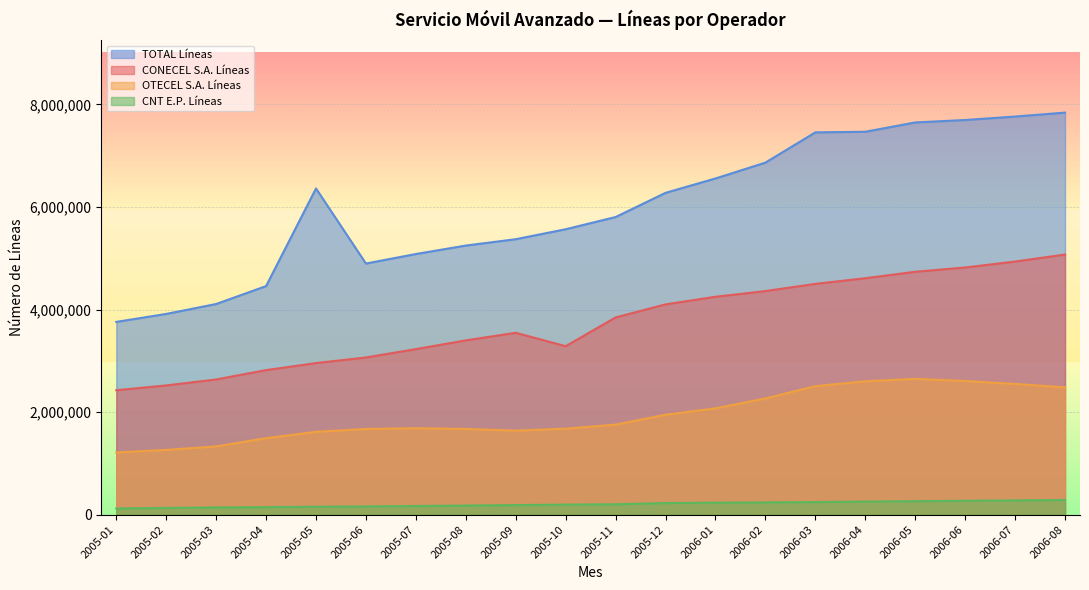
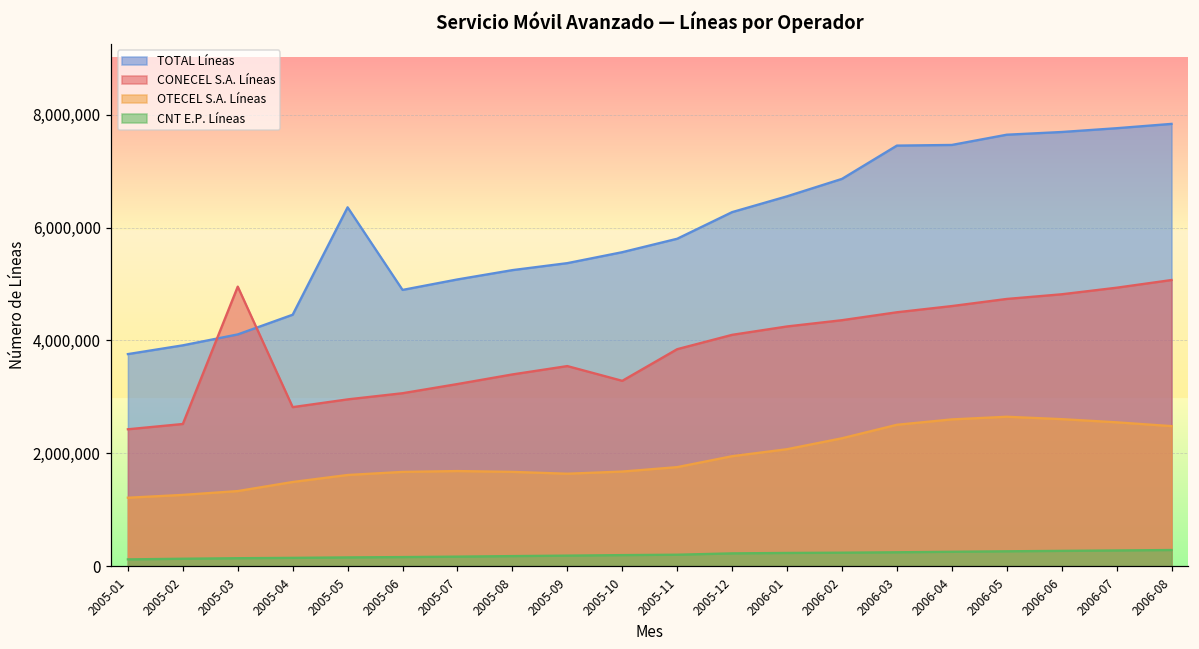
CONECEL S.A. Líneas, 2005-03: 2,600,000 -> 5,000,000
